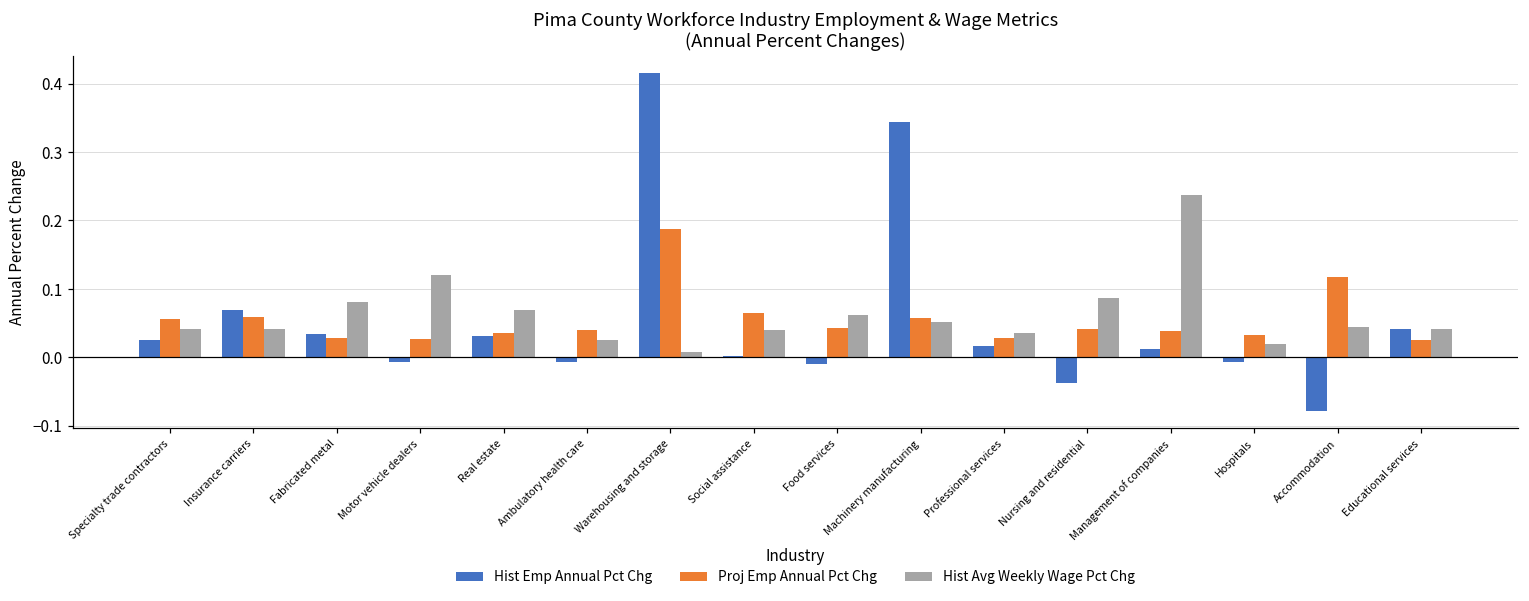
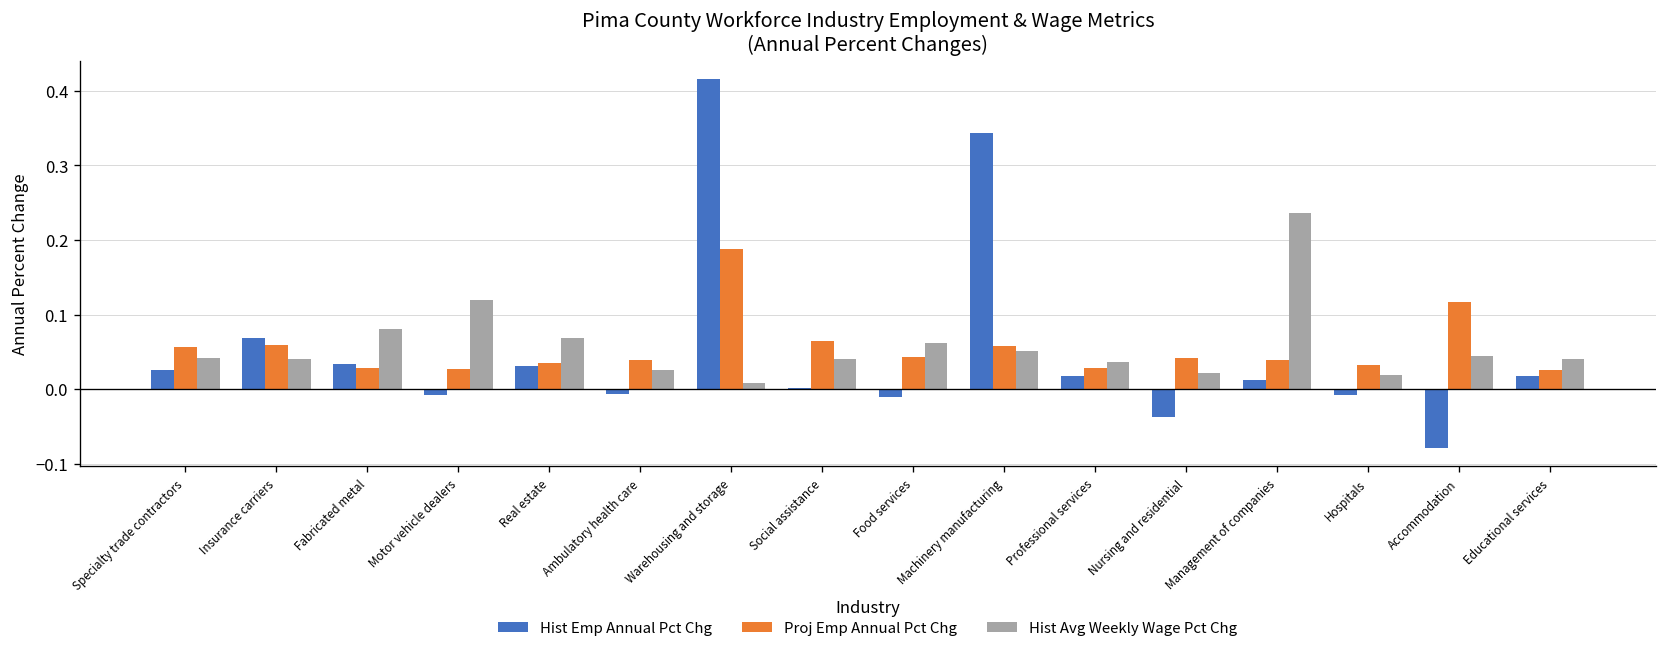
Hist Avg Weekly Wage Pct Chg, Nursing and residential: 0.09 -> 0.02
Hist Emp Annual Pct Chg, Educational services: 0.04 -> 0.02
